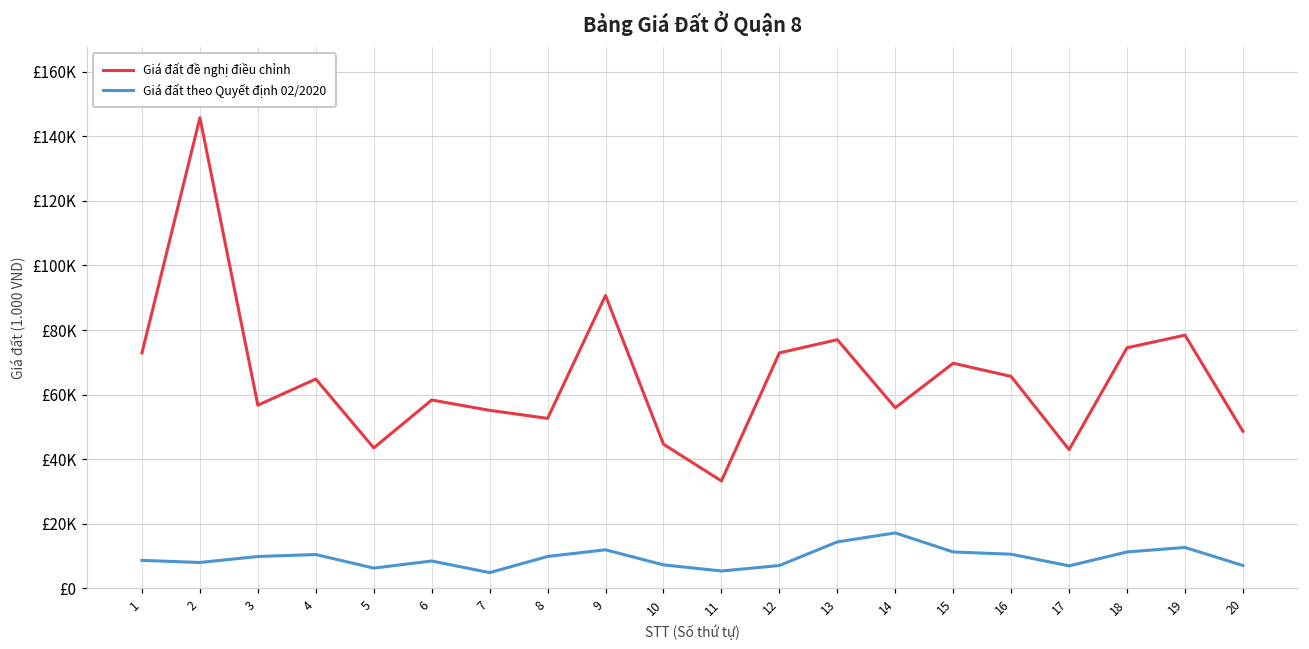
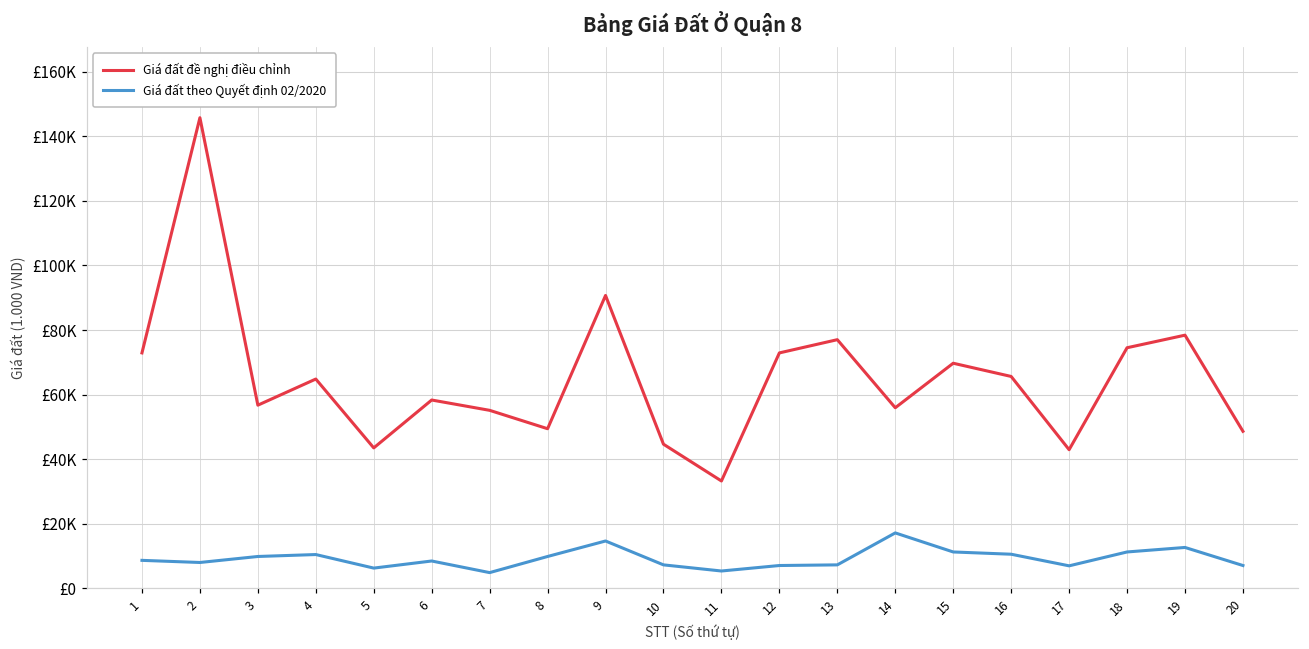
Giá đất đề nghị điều chỉnh, 8: £53000 -> £49000
Giá đất theo Quyết định 02/2020, 9: £12000 -> £15000
Giá đất theo Quyết định 02/2020, 13: £14000 -> £7000
